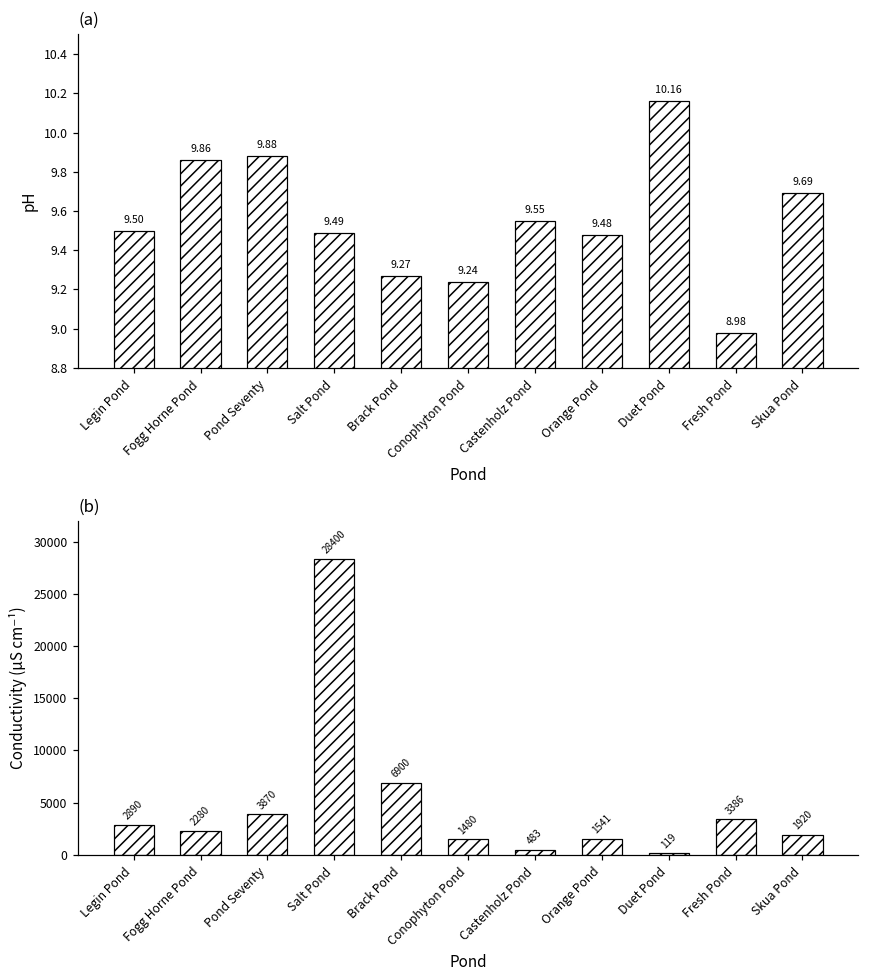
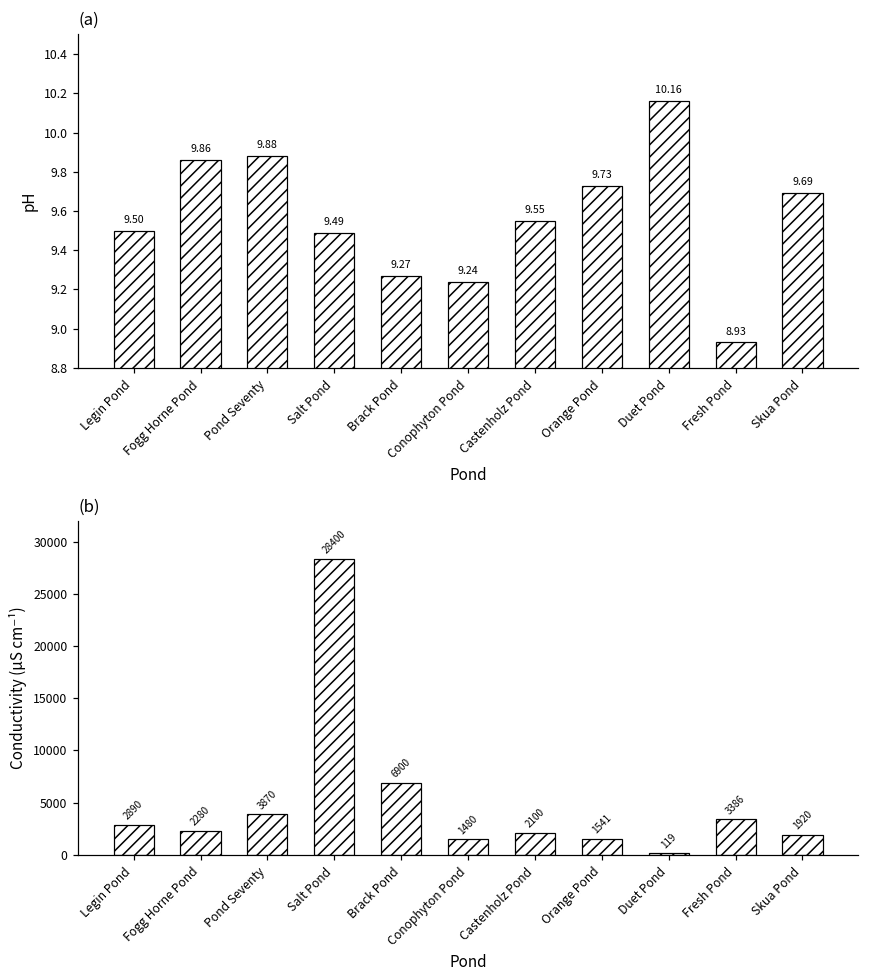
(a), Orange Pond: 9.48 -> 9.73
(a), Fresh Pond: 8.98 -> 8.93
(b), Castenholz Pond: 483 -> 2100
